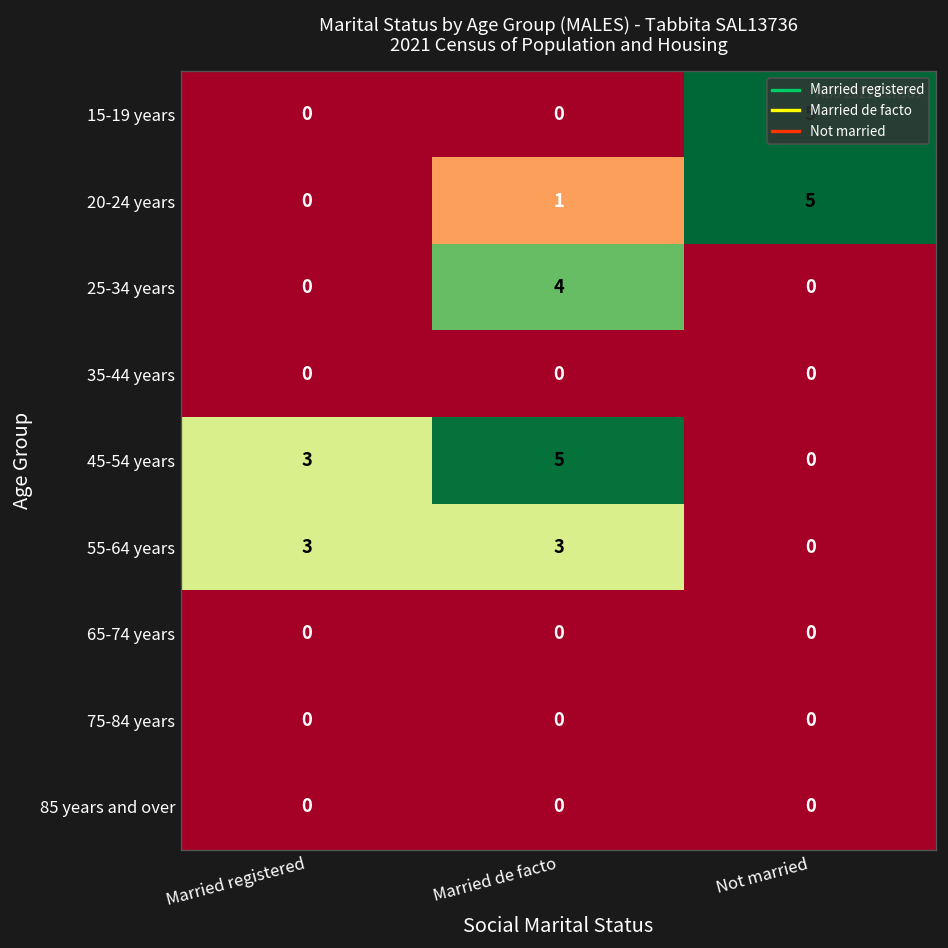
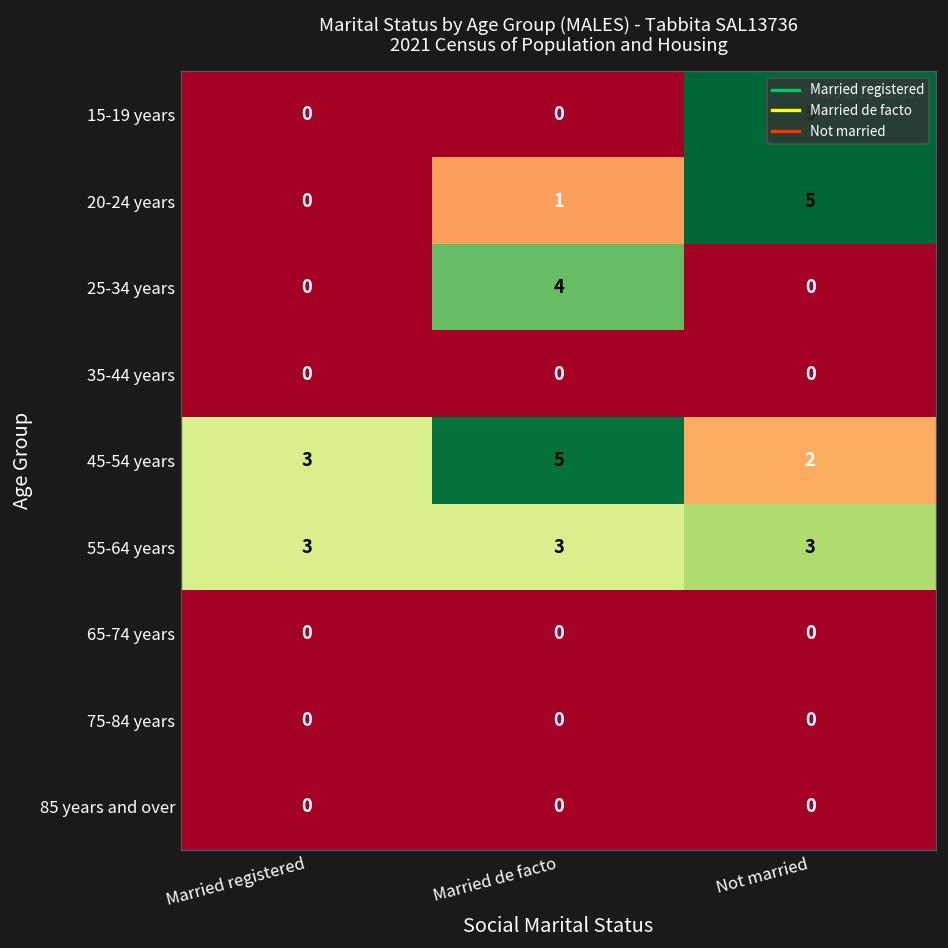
45-54 years, Not married: 0 -> 2
55-64 years, Not married: 0 -> 3
